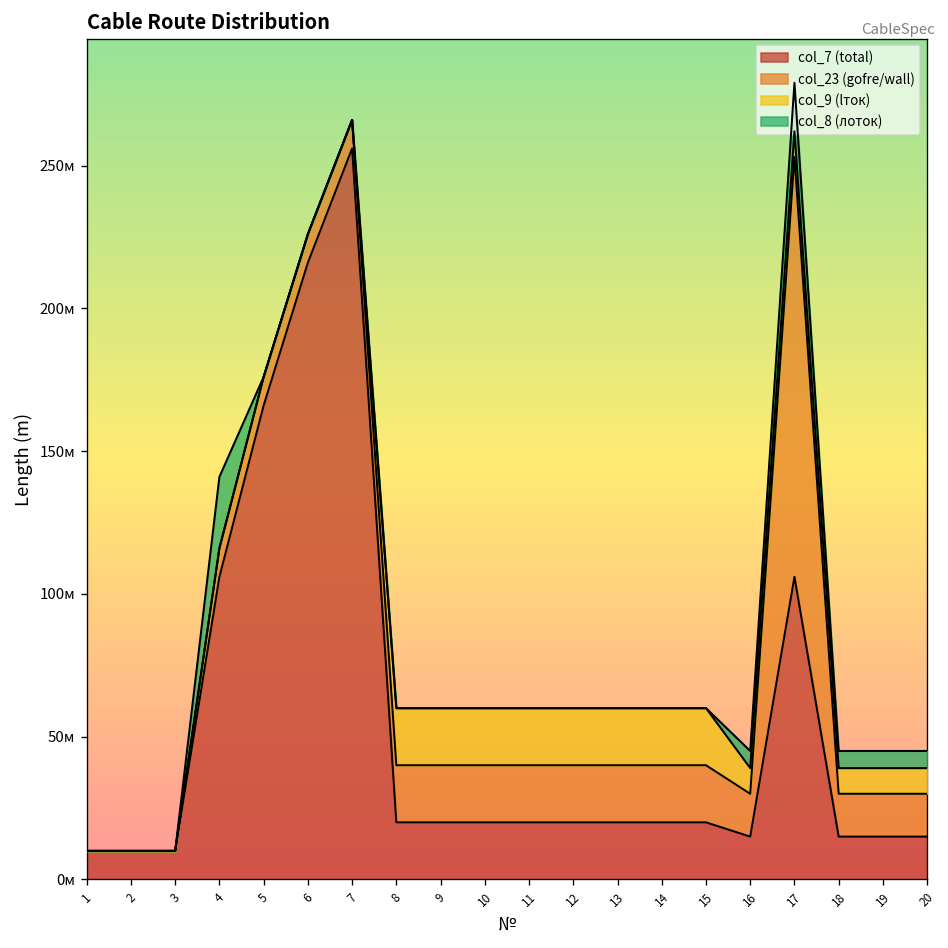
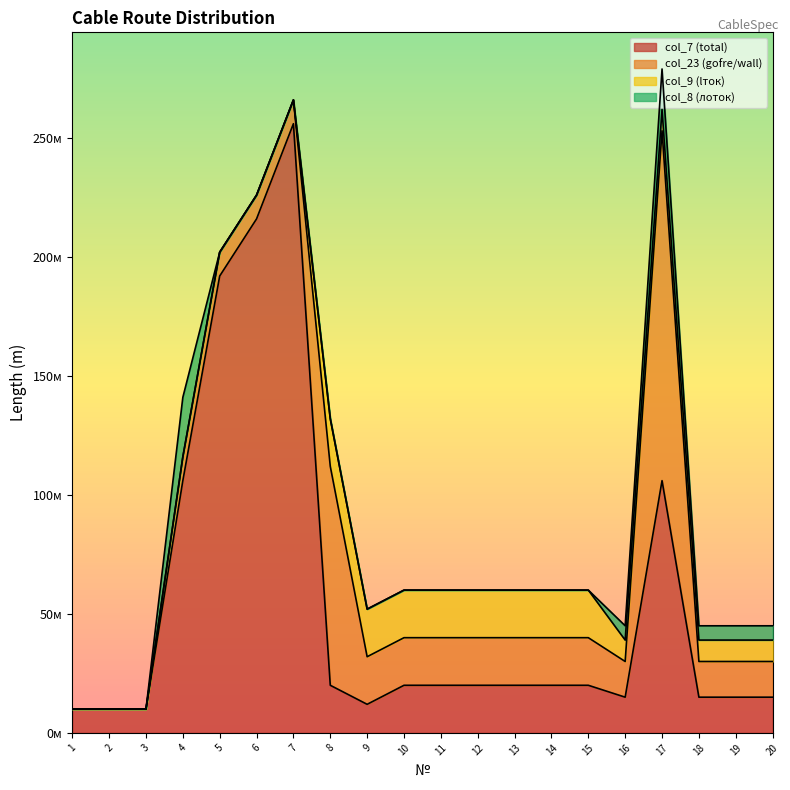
col_7 (total), 5: 166м -> 192м
col_23 (gofre/wall), 8: 20м -> 92м
col_7 (total), 9: 20м -> 12м
